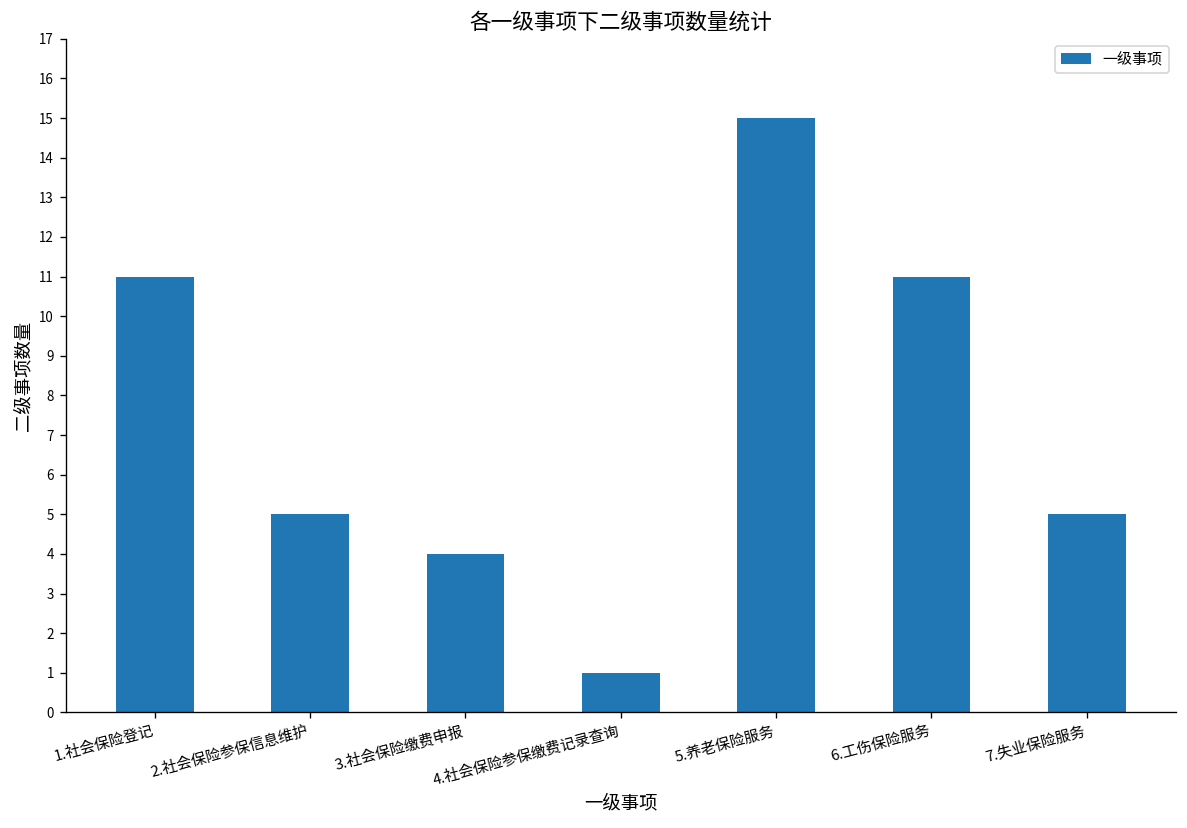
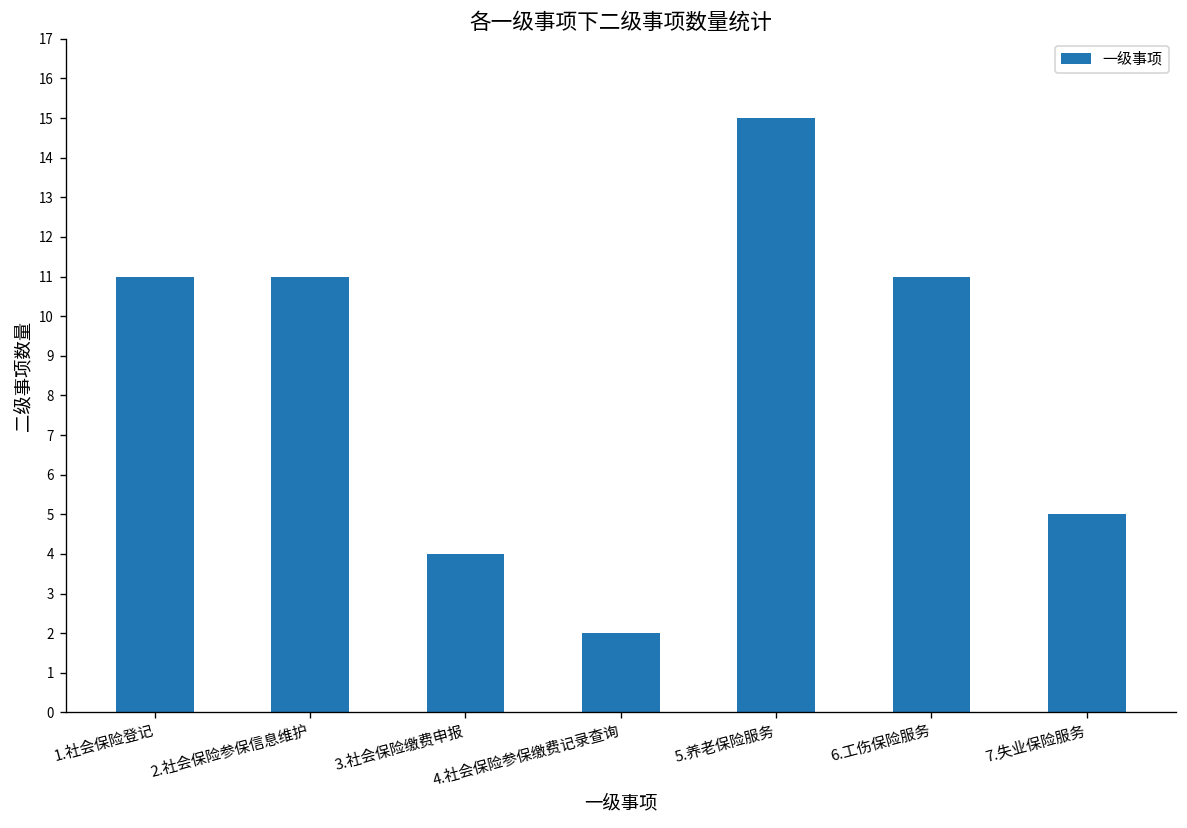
2.社会保险参保信息维护: 5 -> 11
4.社会保险参保缴费记录查询: 1 -> 2
